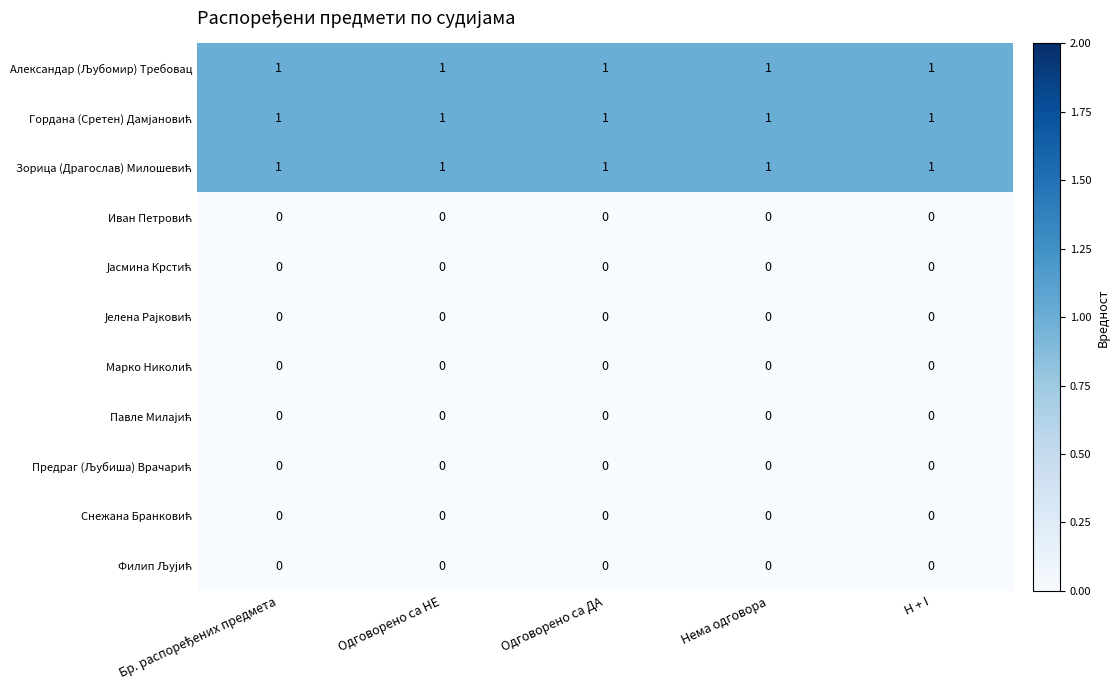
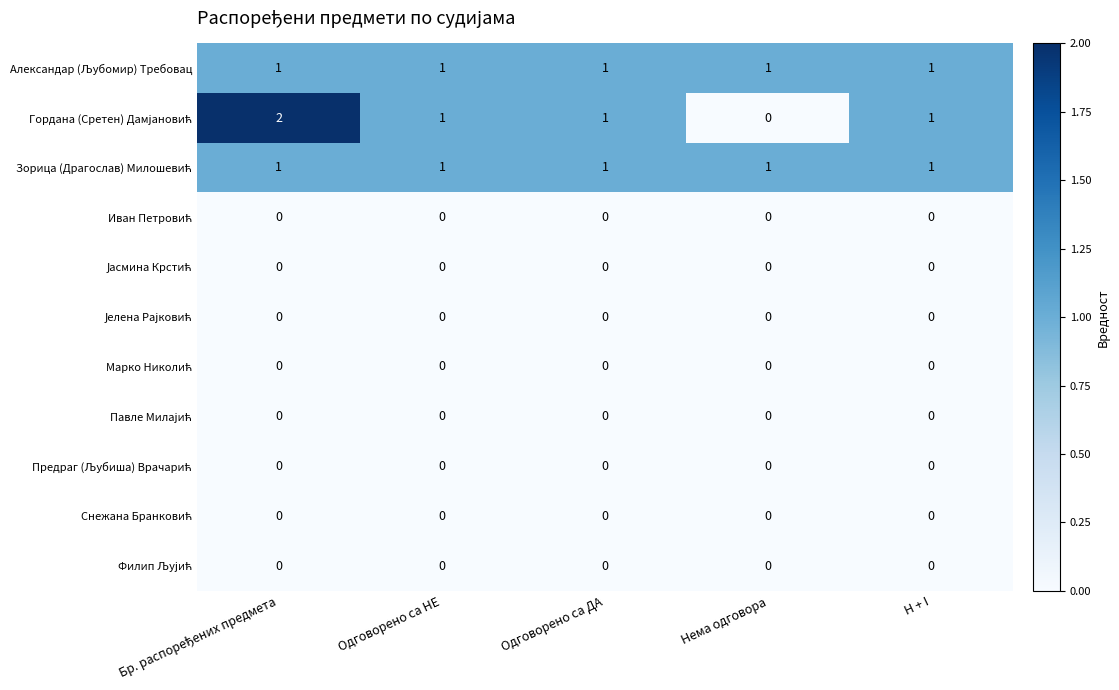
Гордана (Сретен) Дамјановић, Бр. распоређених предмета: 1 -> 2
Гордана (Сретен) Дамјановић, Нема одговора: 1 -> 0
